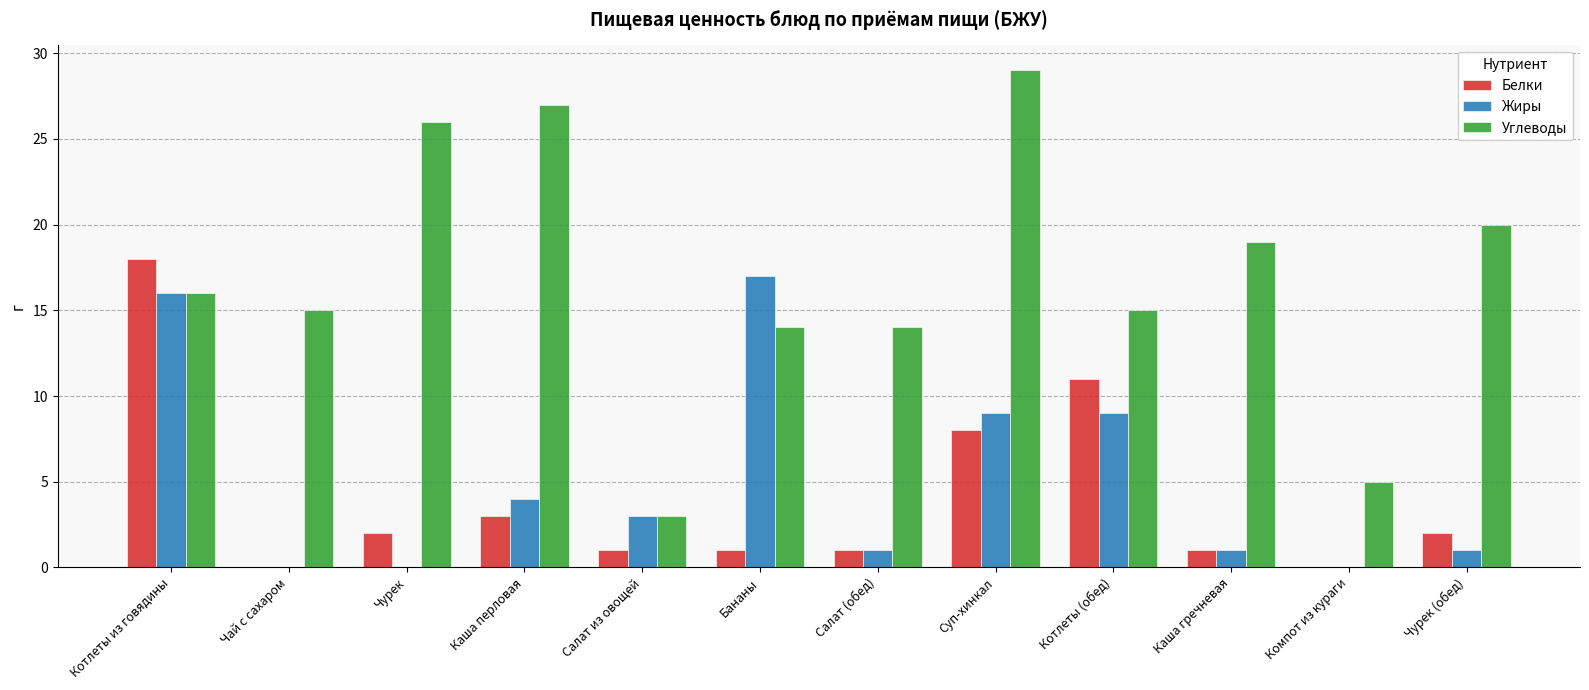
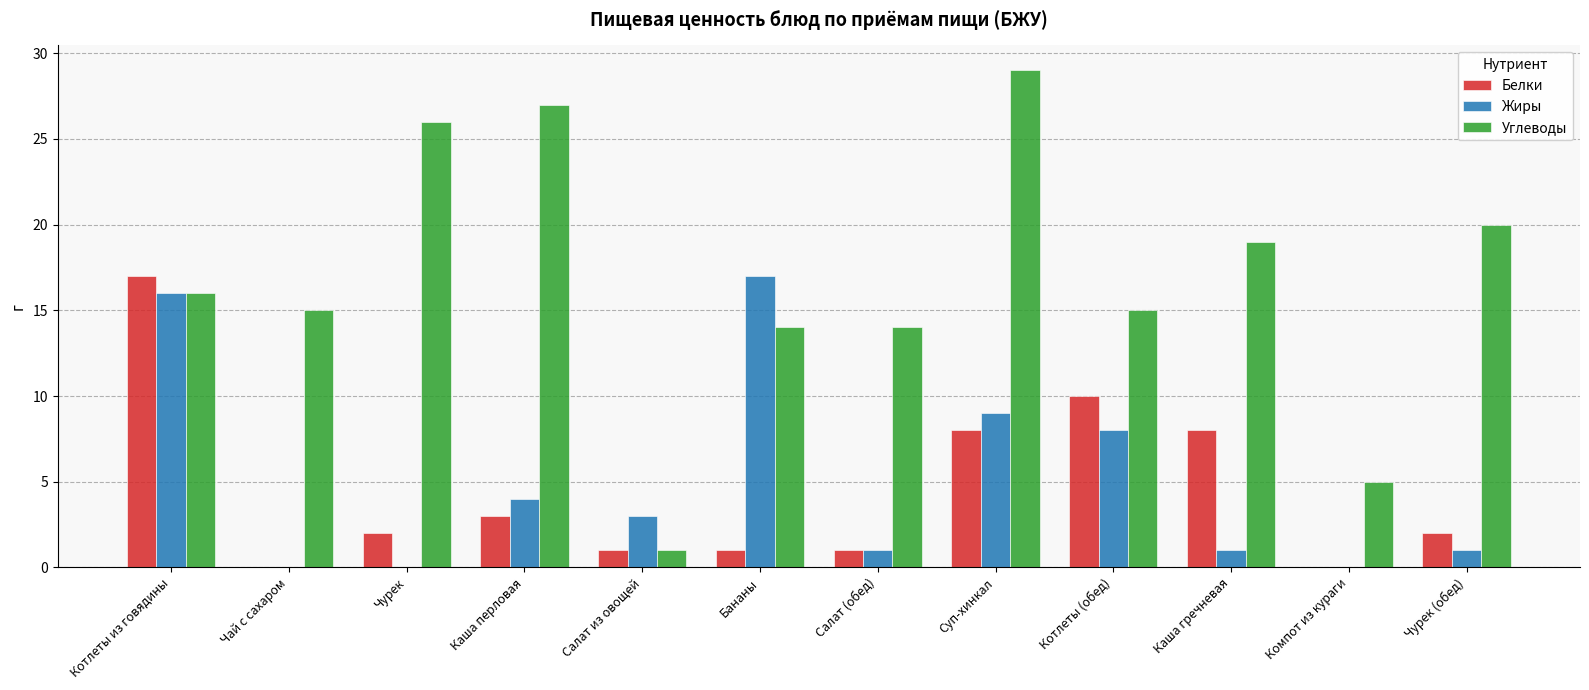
Белки, Котлеты из говядины: 18 -> 17
Углеводы, Салат из овощей: 3 -> 1
Белки, Котлеты (обед): 11 -> 10
Жиры, Котлеты (обед): 9 -> 8
Белки, Каша гречневая: 1 -> 8
